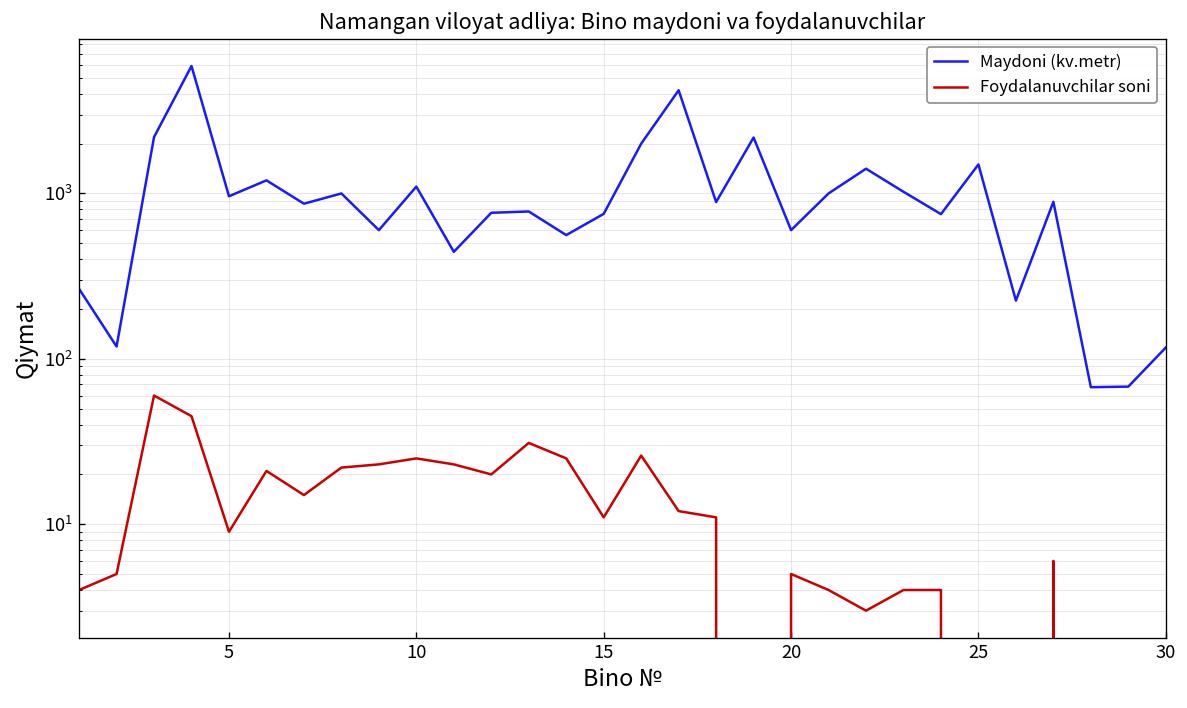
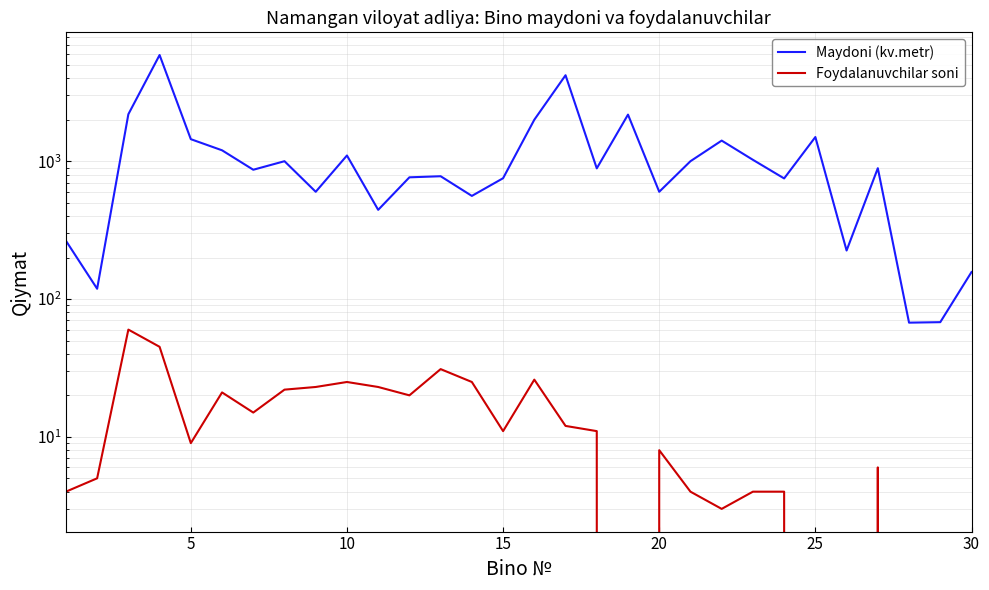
Maydoni (kv.metr), 5: 1000 -> 1400
Foydalanuvchilar soni, 20: 5 -> 8
Maydoni (kv.metr), 30: 120 -> 160
